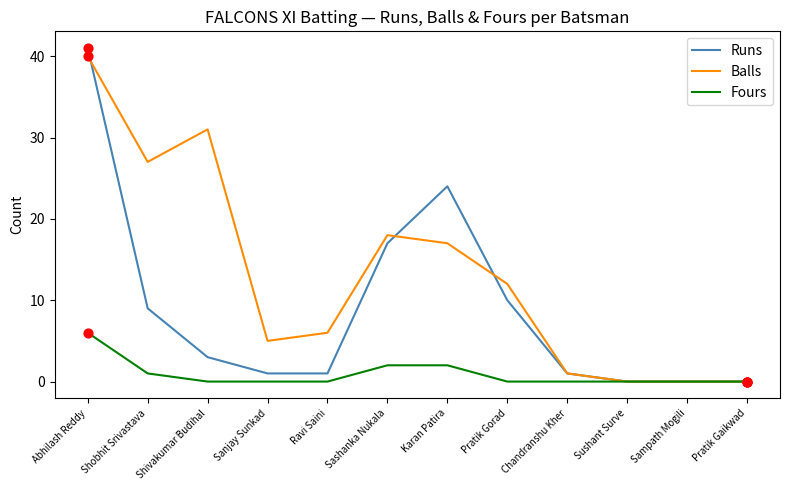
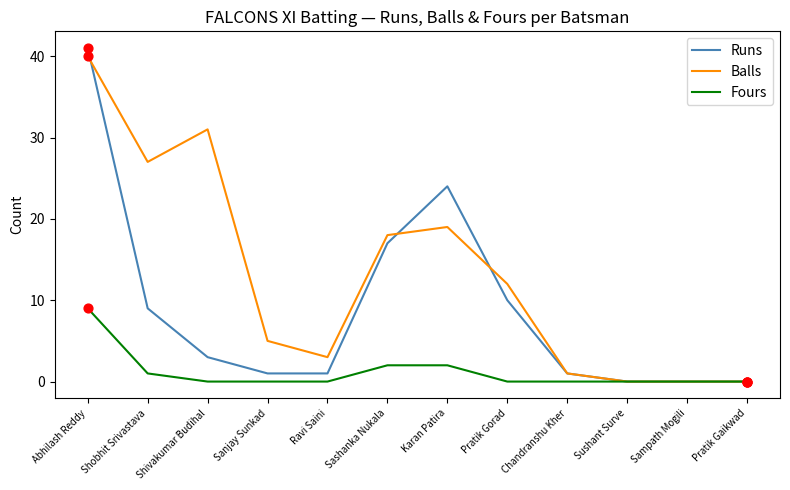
Fours, Abhilash Reddy: 6 -> 9
Balls, Ravi Saini: 6 -> 3
Balls, Karan Patira: 17 -> 19
